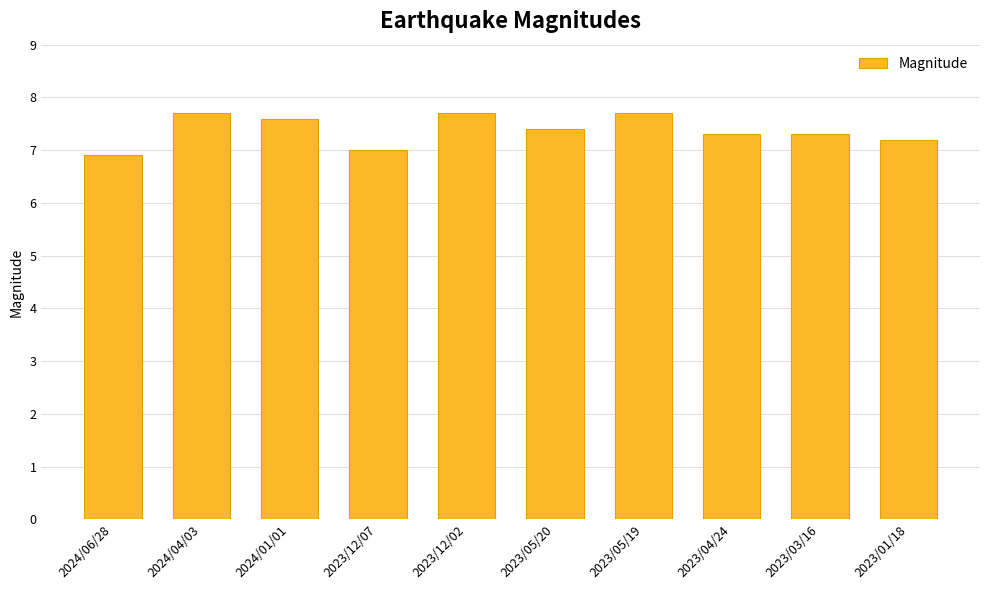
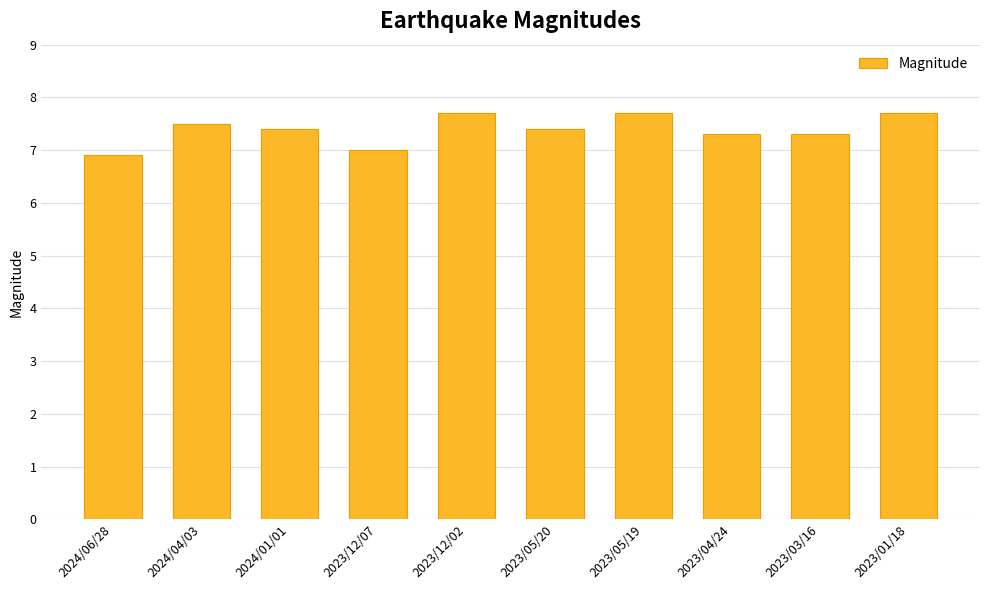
2024/04/03: 7.7 -> 7.5
2024/01/01: 7.6 -> 7.4
2023/01/18: 7.2 -> 7.7
